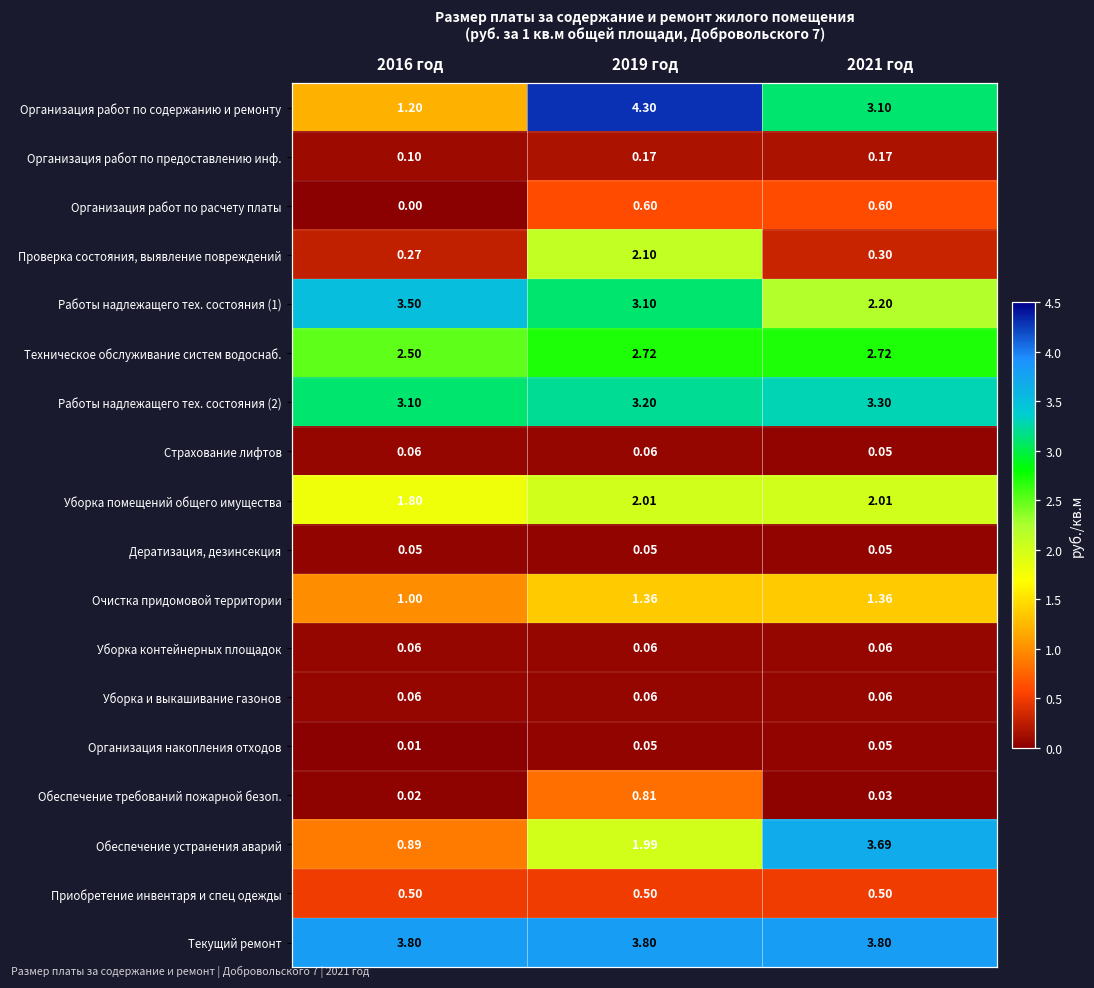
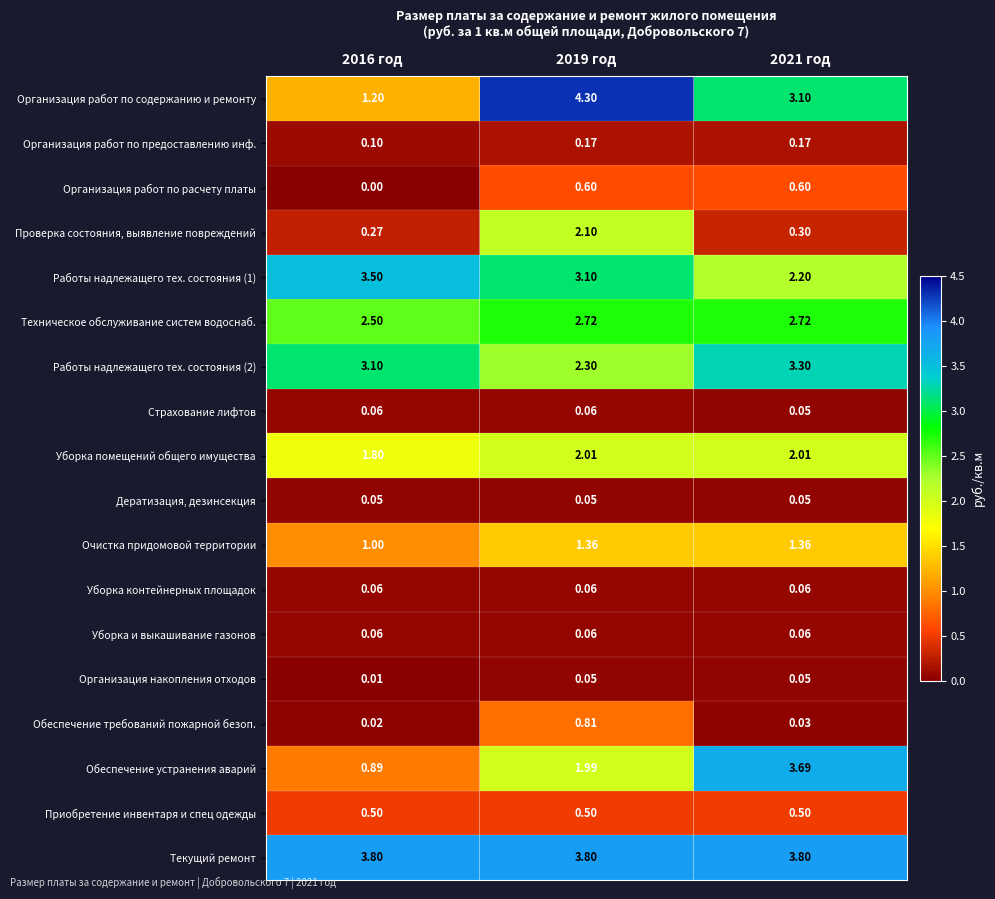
Работы надлежащего тех. состояния (2), 2019 год: 3.20 -> 2.30
